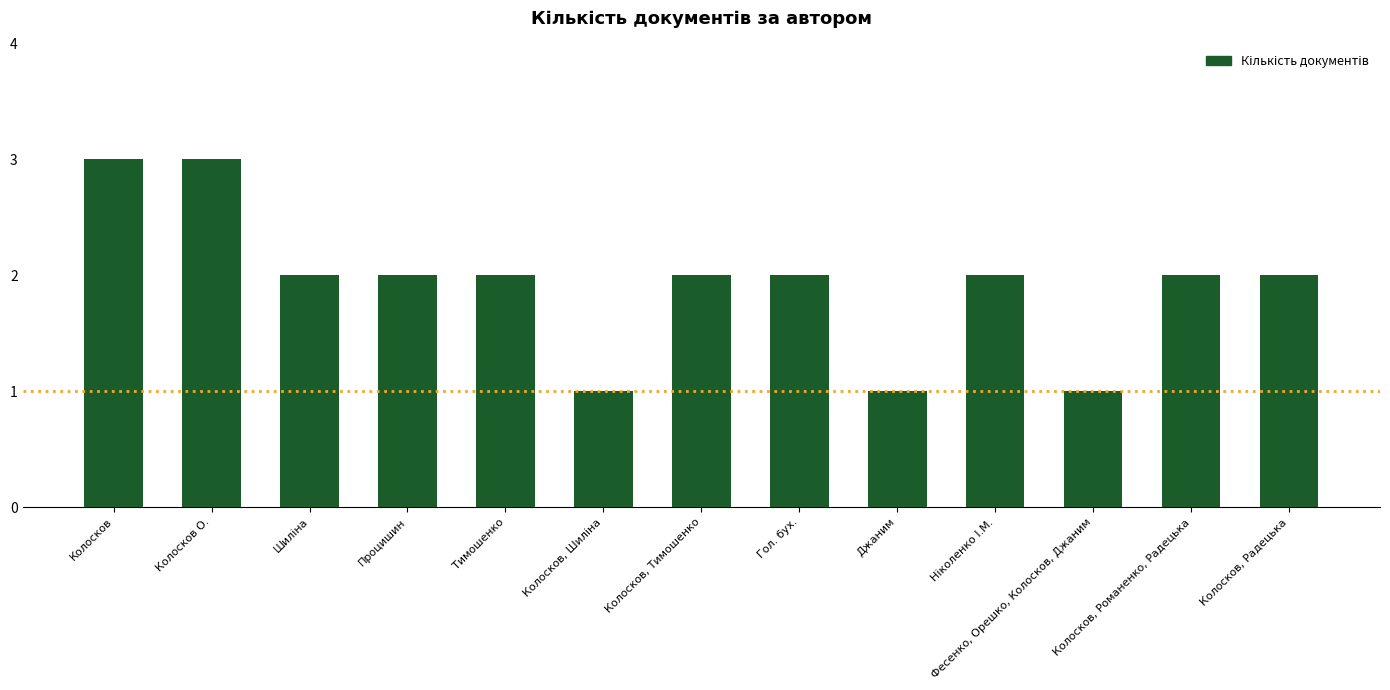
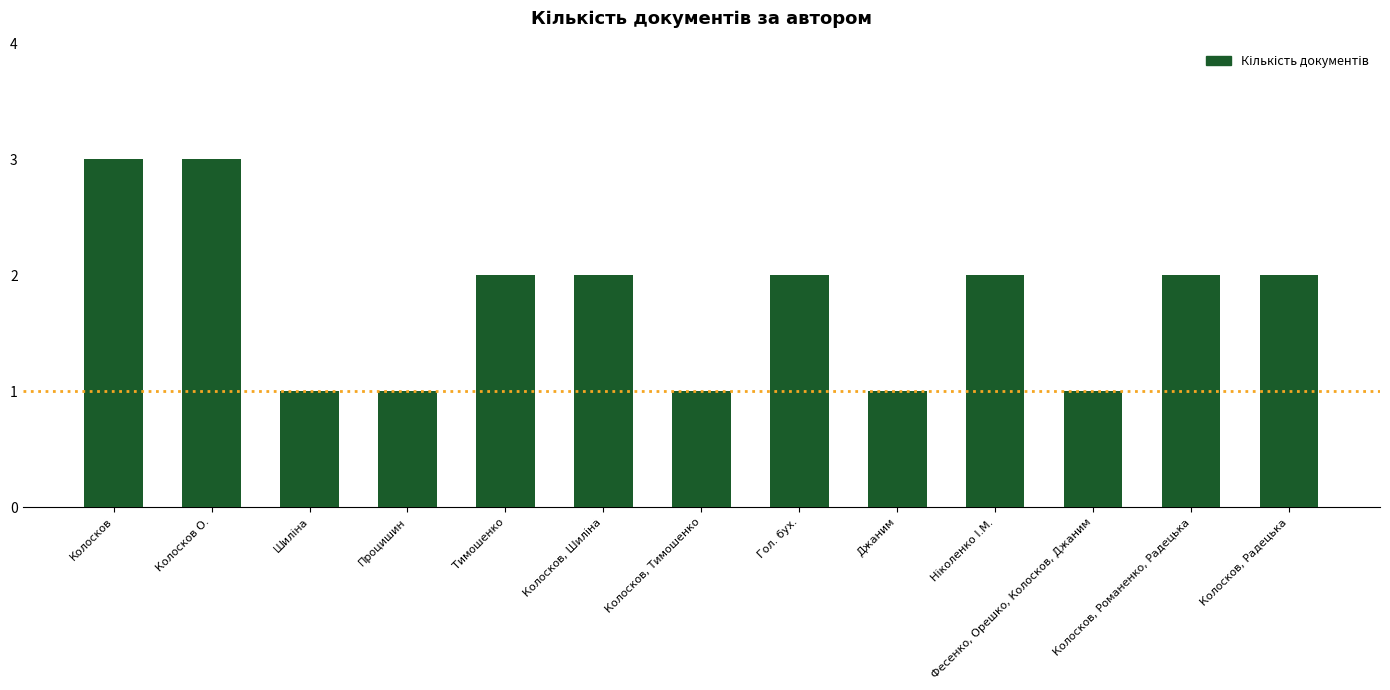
Шиліна: 2 -> 1
Процишин: 2 -> 1
Колосков, Шиліна: 1 -> 2
Колосков, Тимошенко: 2 -> 1
